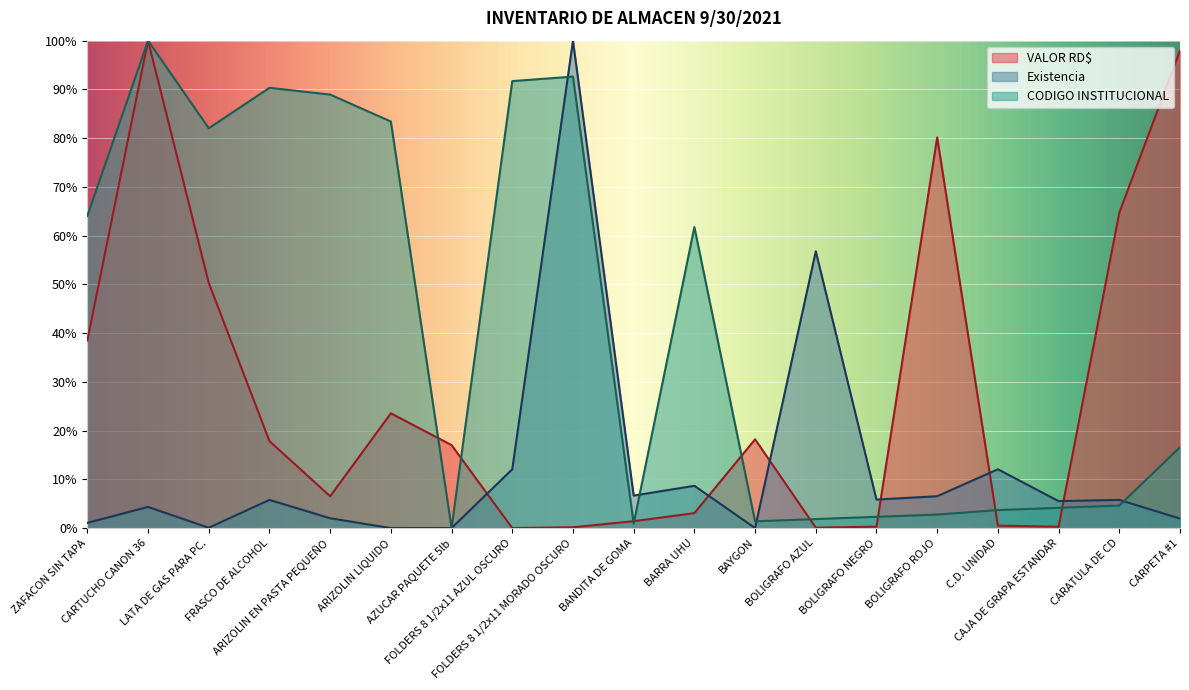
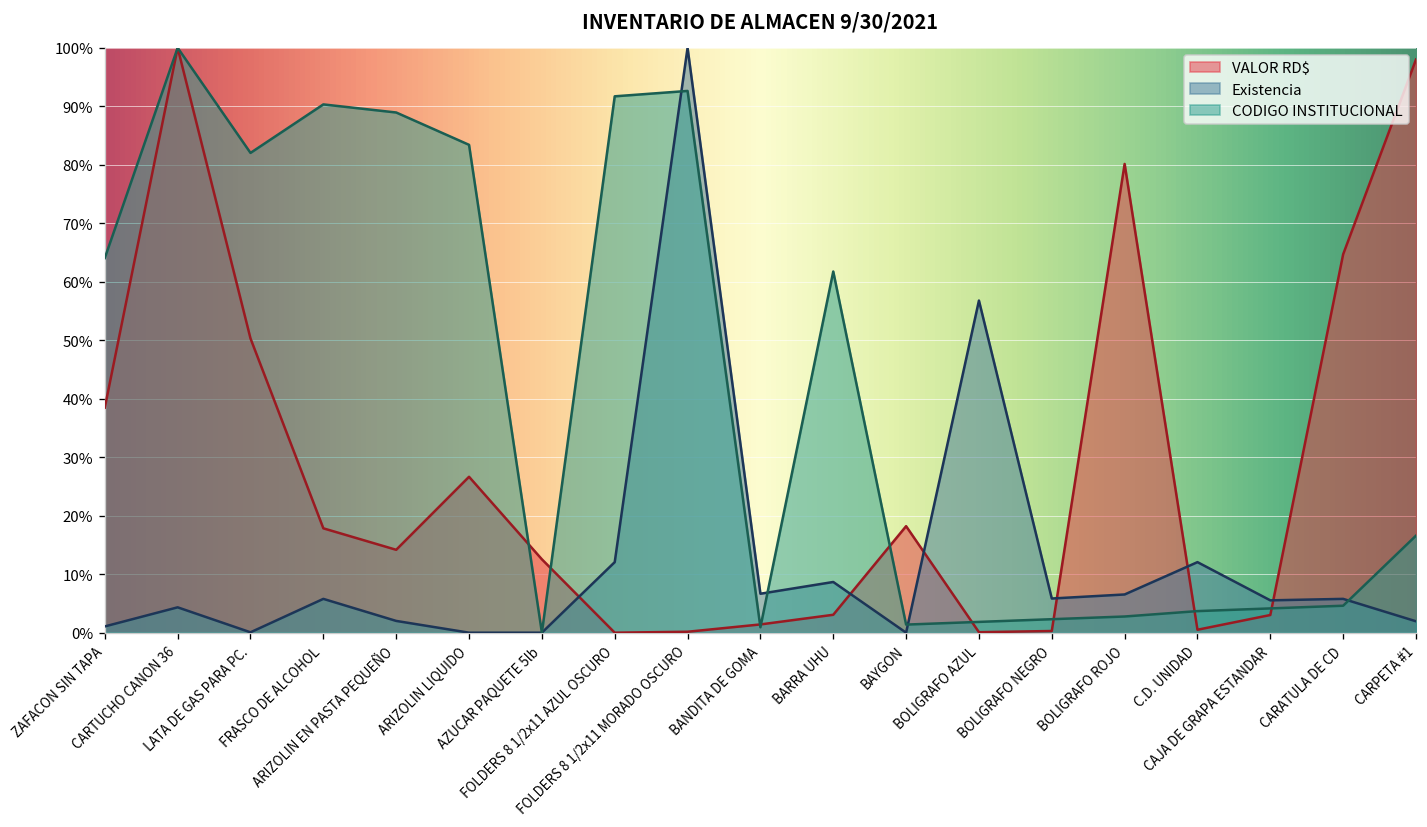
VALOR RD$, ARIZOLIN EN PASTA PEQUEÑO: 7% -> 14%
VALOR RD$, ARIZOLIN LIQUIDO: 24% -> 27%
VALOR RD$, AZUCAR PAQUETE 5lb: 17% -> 13%
VALOR RD$, CAJA DE GRAPA ESTANDAR: 0% -> 3%
